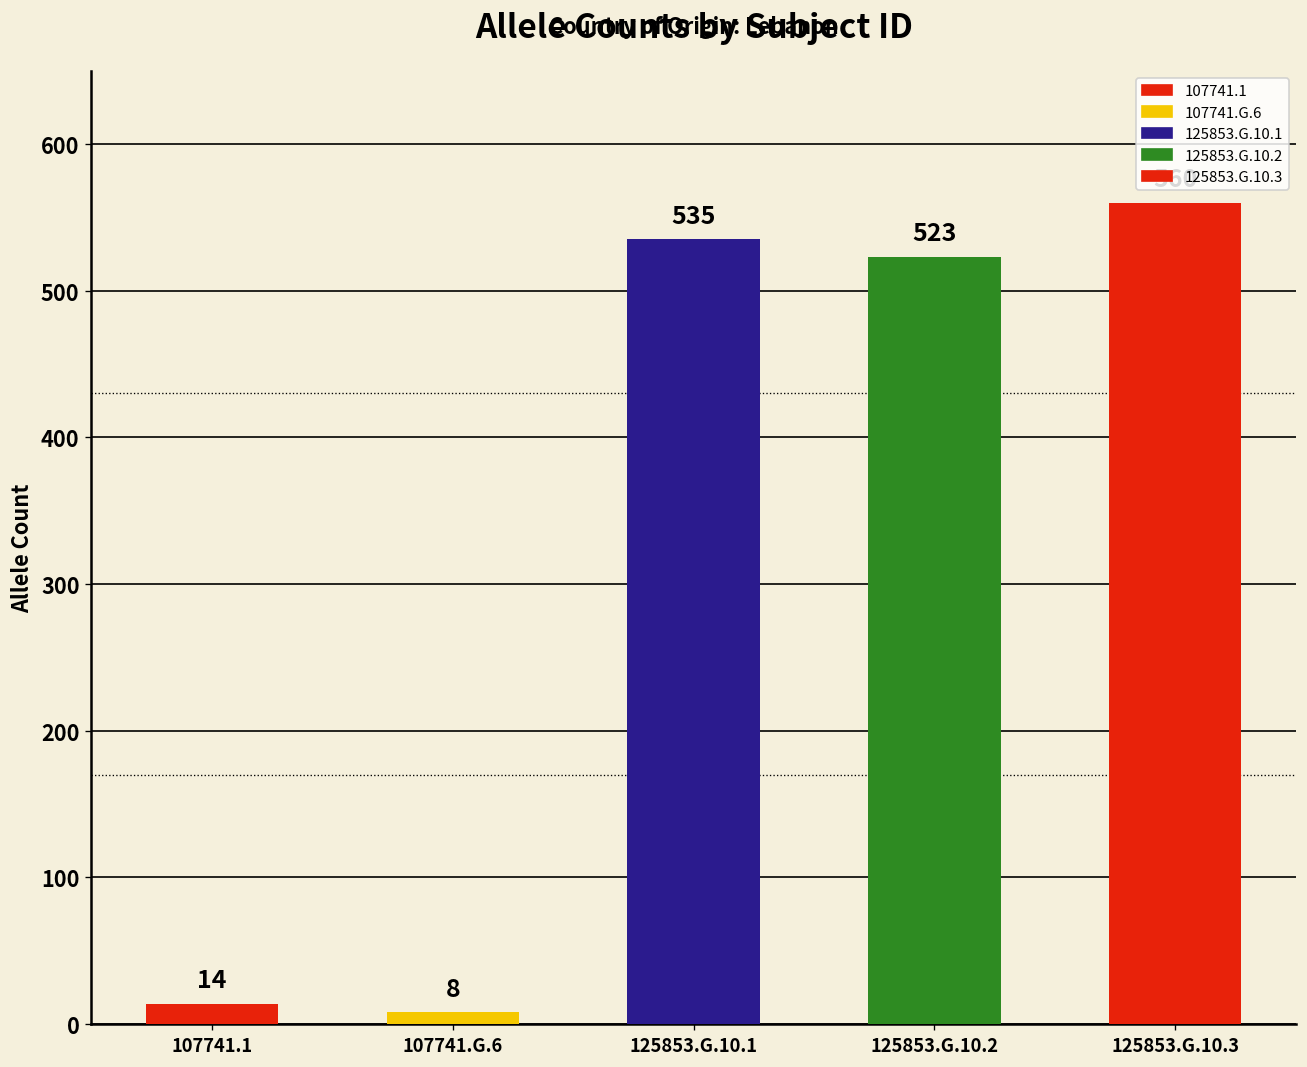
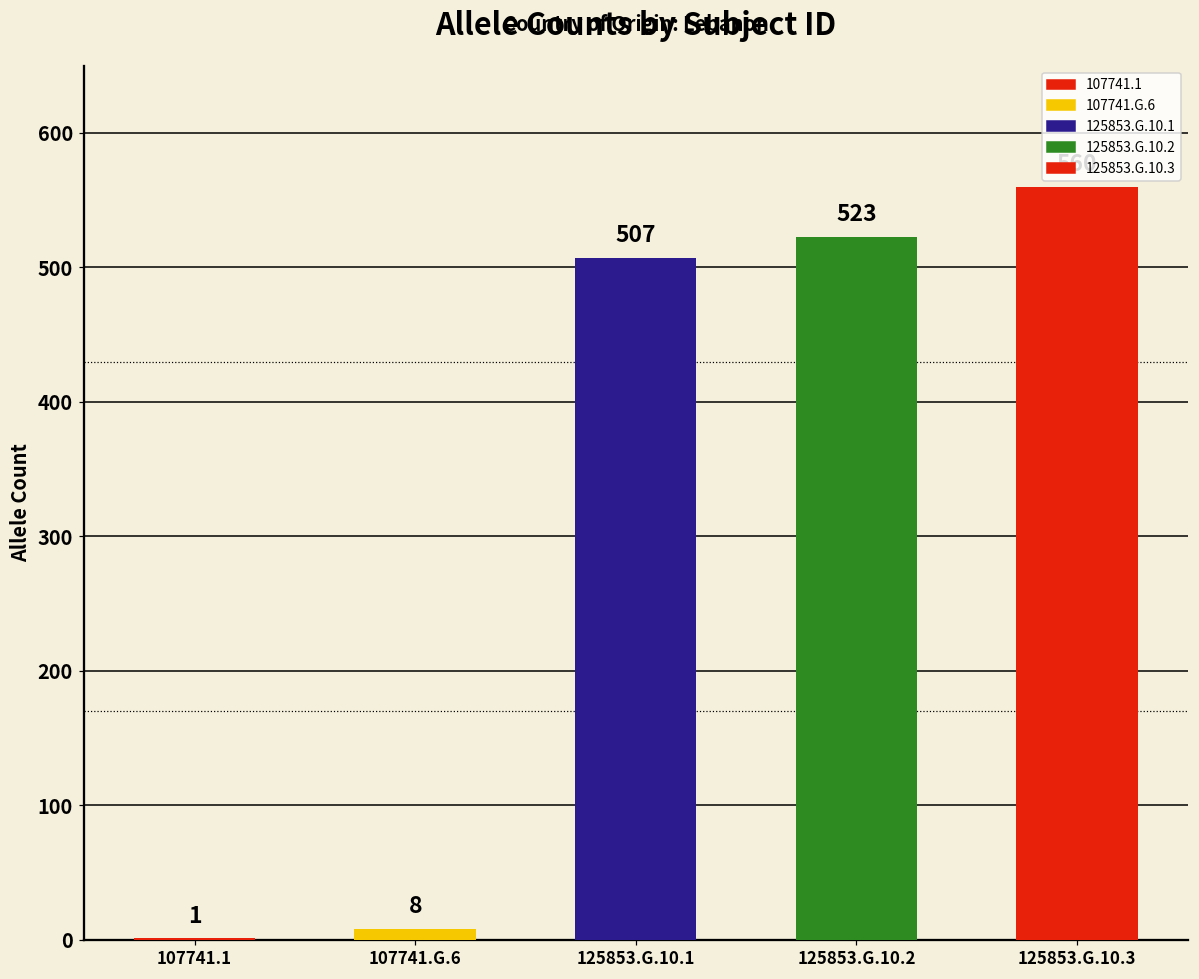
107741.1: 14 -> 1
125853.G.10.1: 535 -> 507
